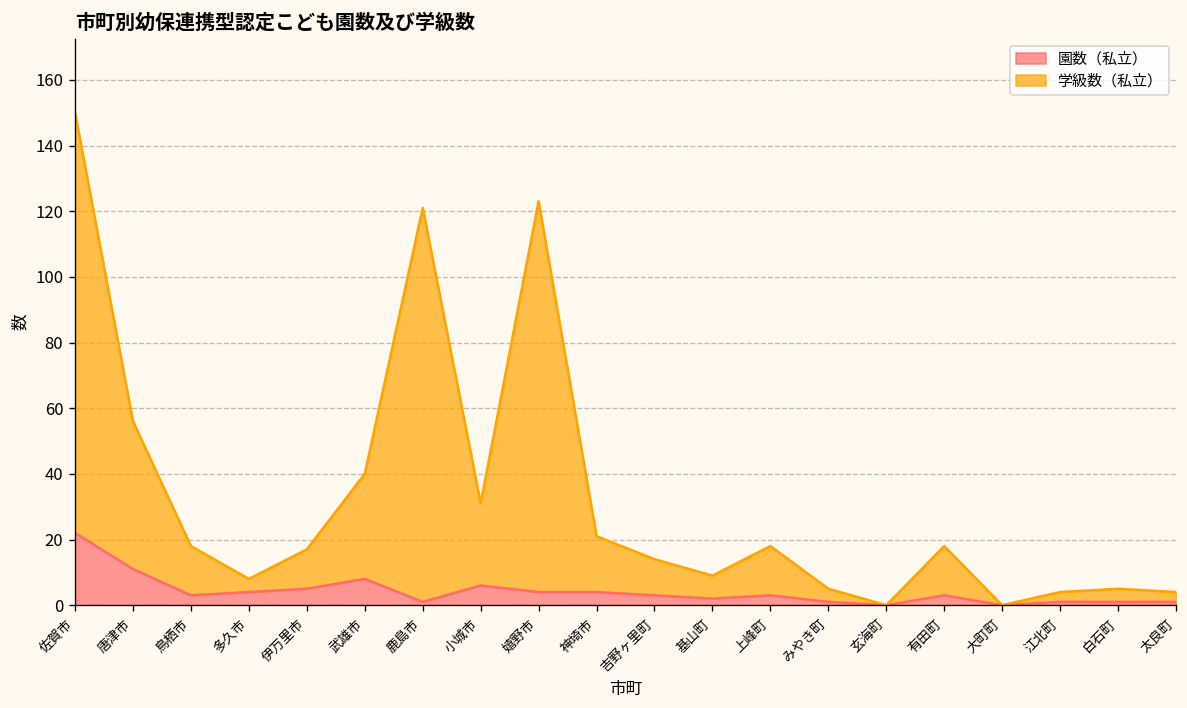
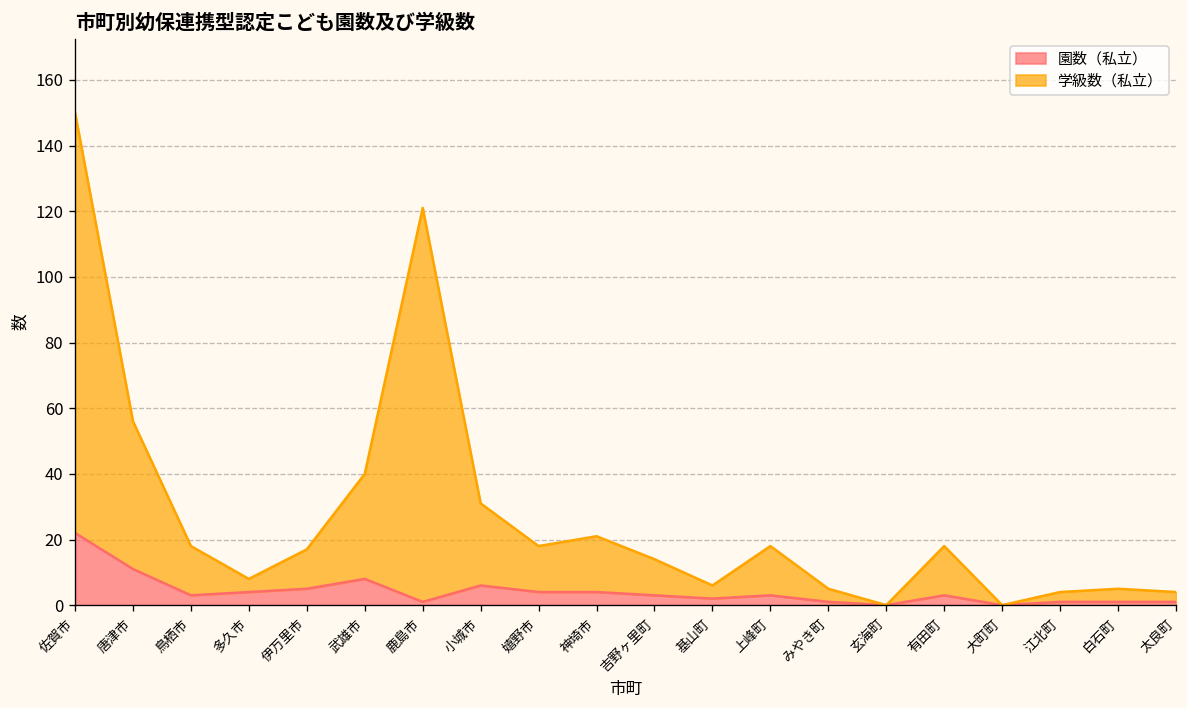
学級数（私立）, 嬉野市: 119 -> 14
学級数（私立）, 基山町: 7 -> 4
